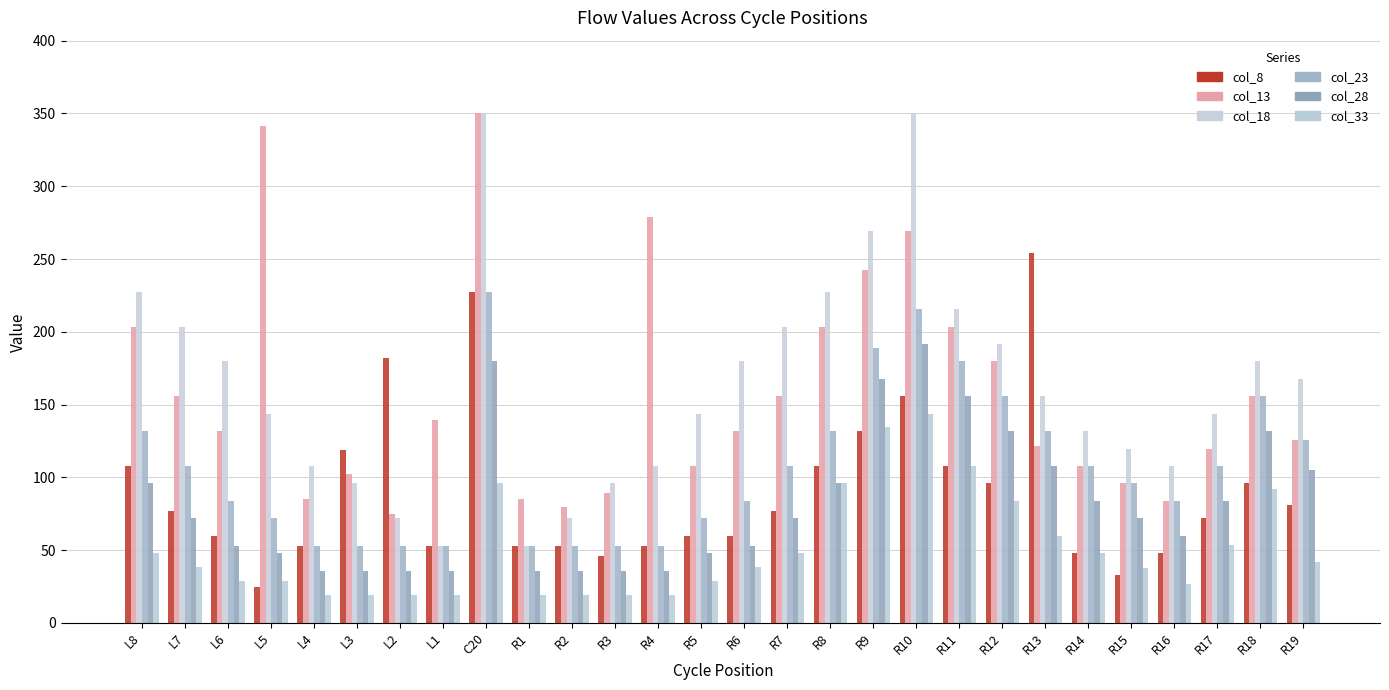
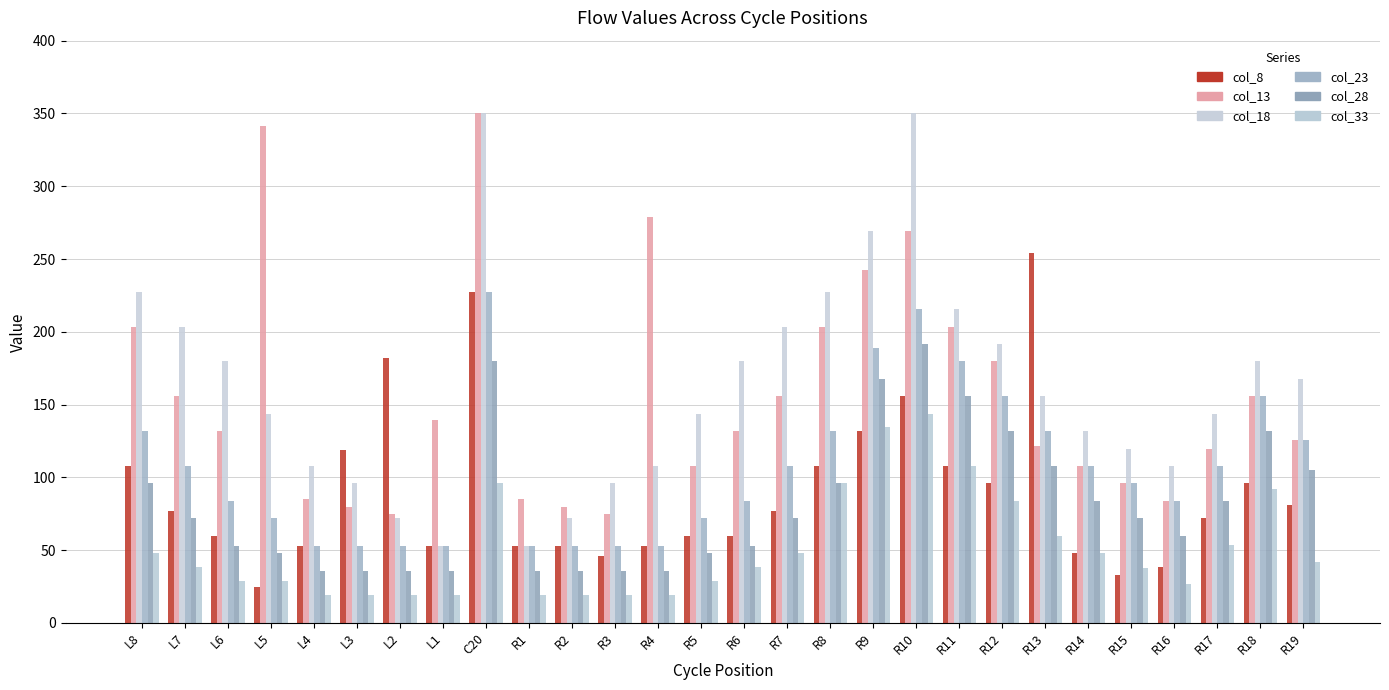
col_13, L3: 102 -> 80
col_13, R3: 89 -> 75
col_8, R16: 48 -> 39
